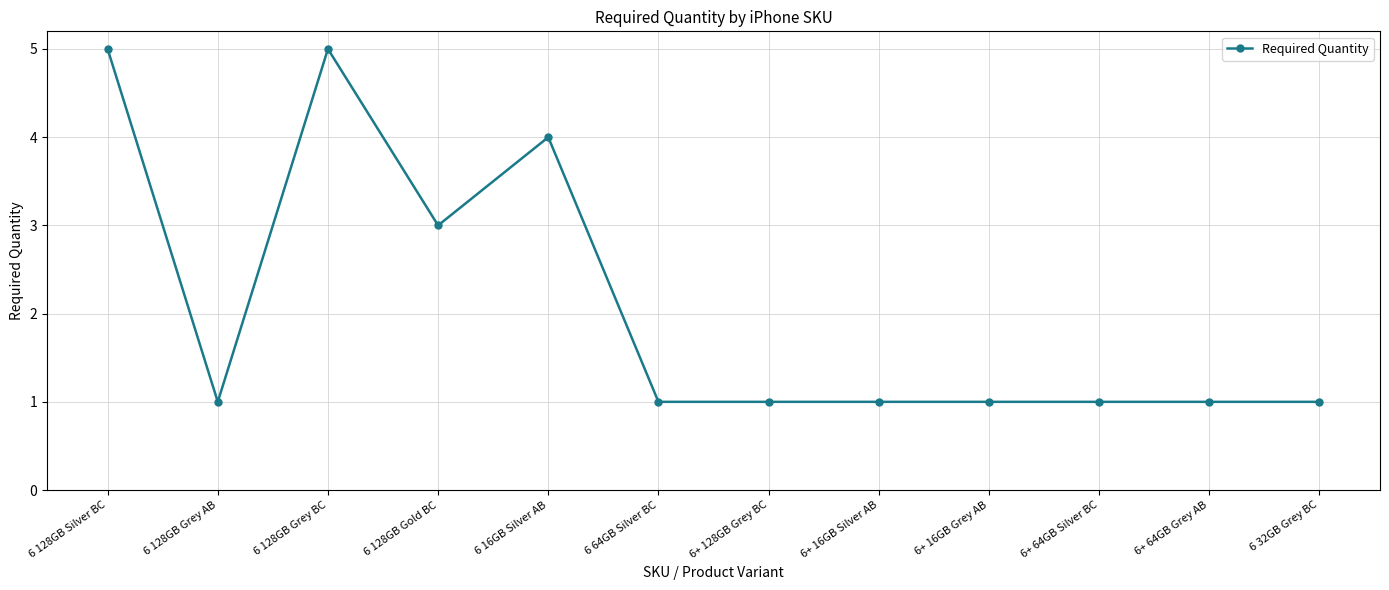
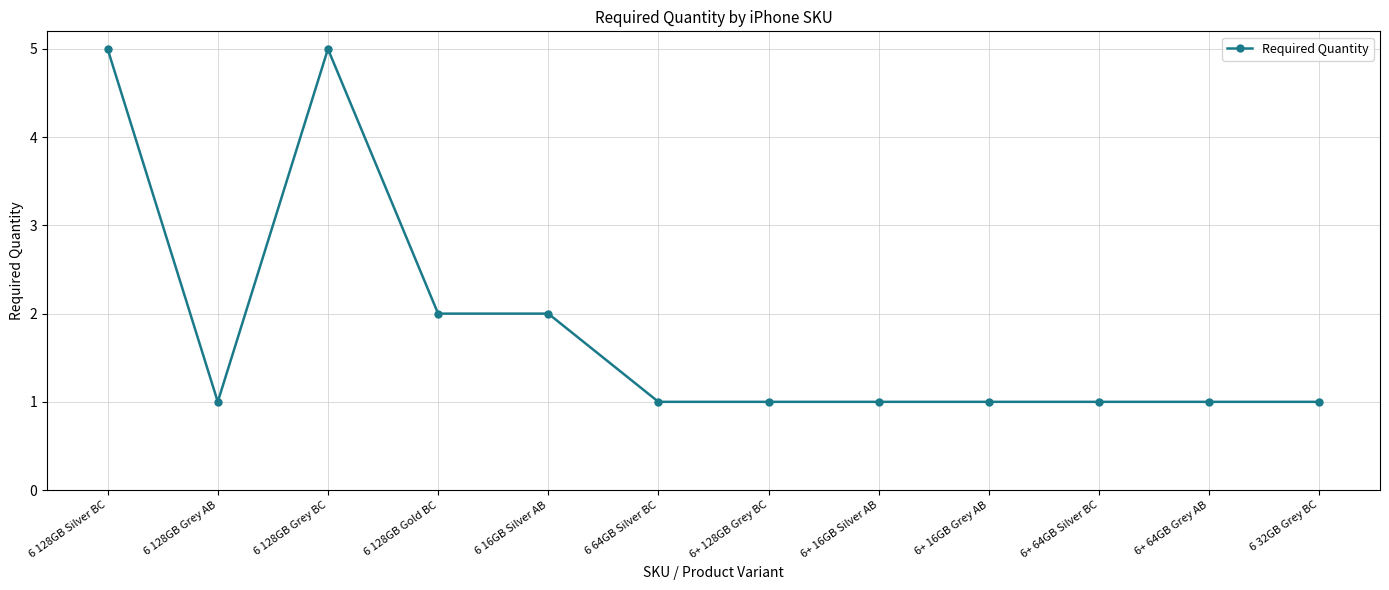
6 128GB Gold BC: 3 -> 2
6 16GB Silver AB: 4 -> 2
